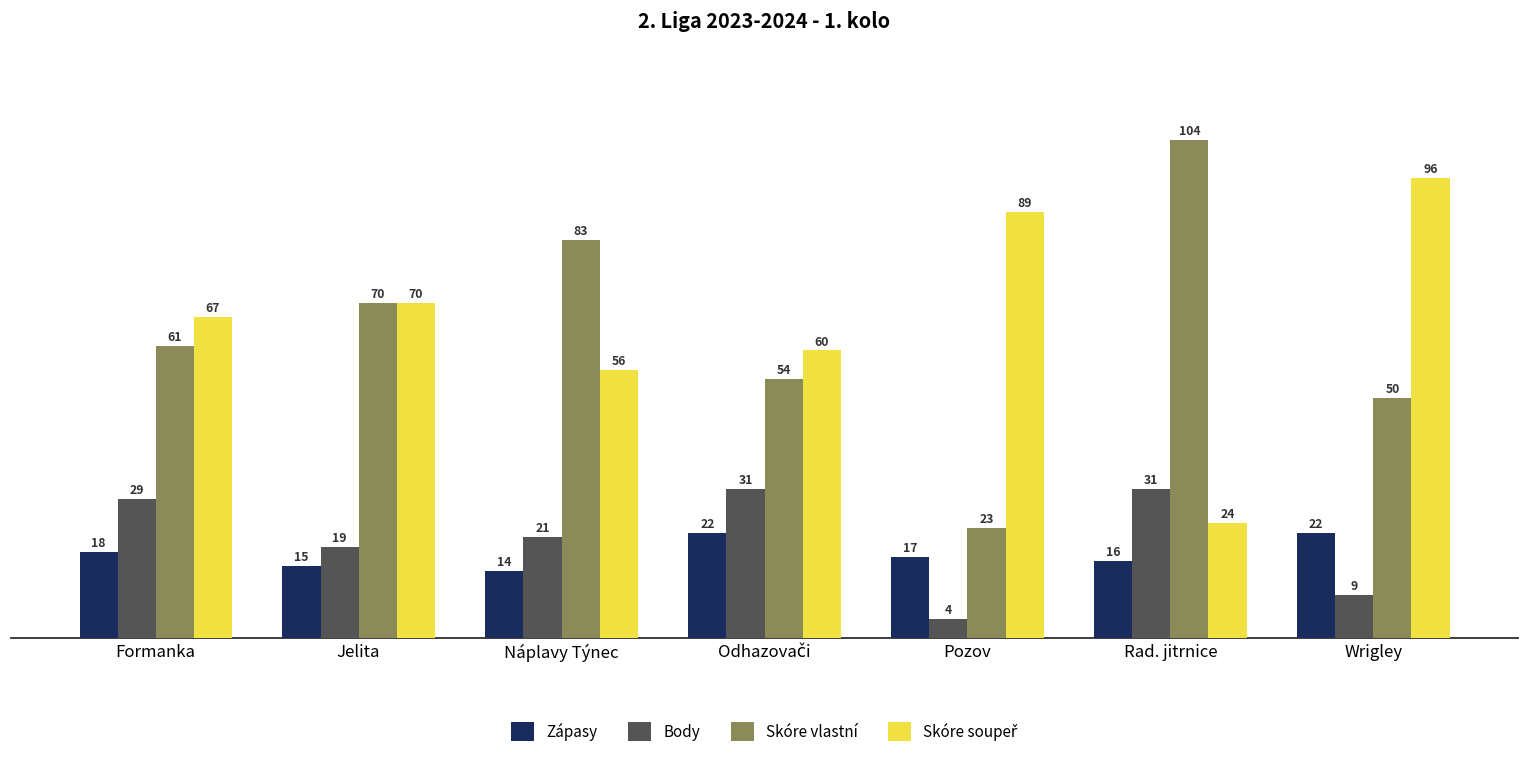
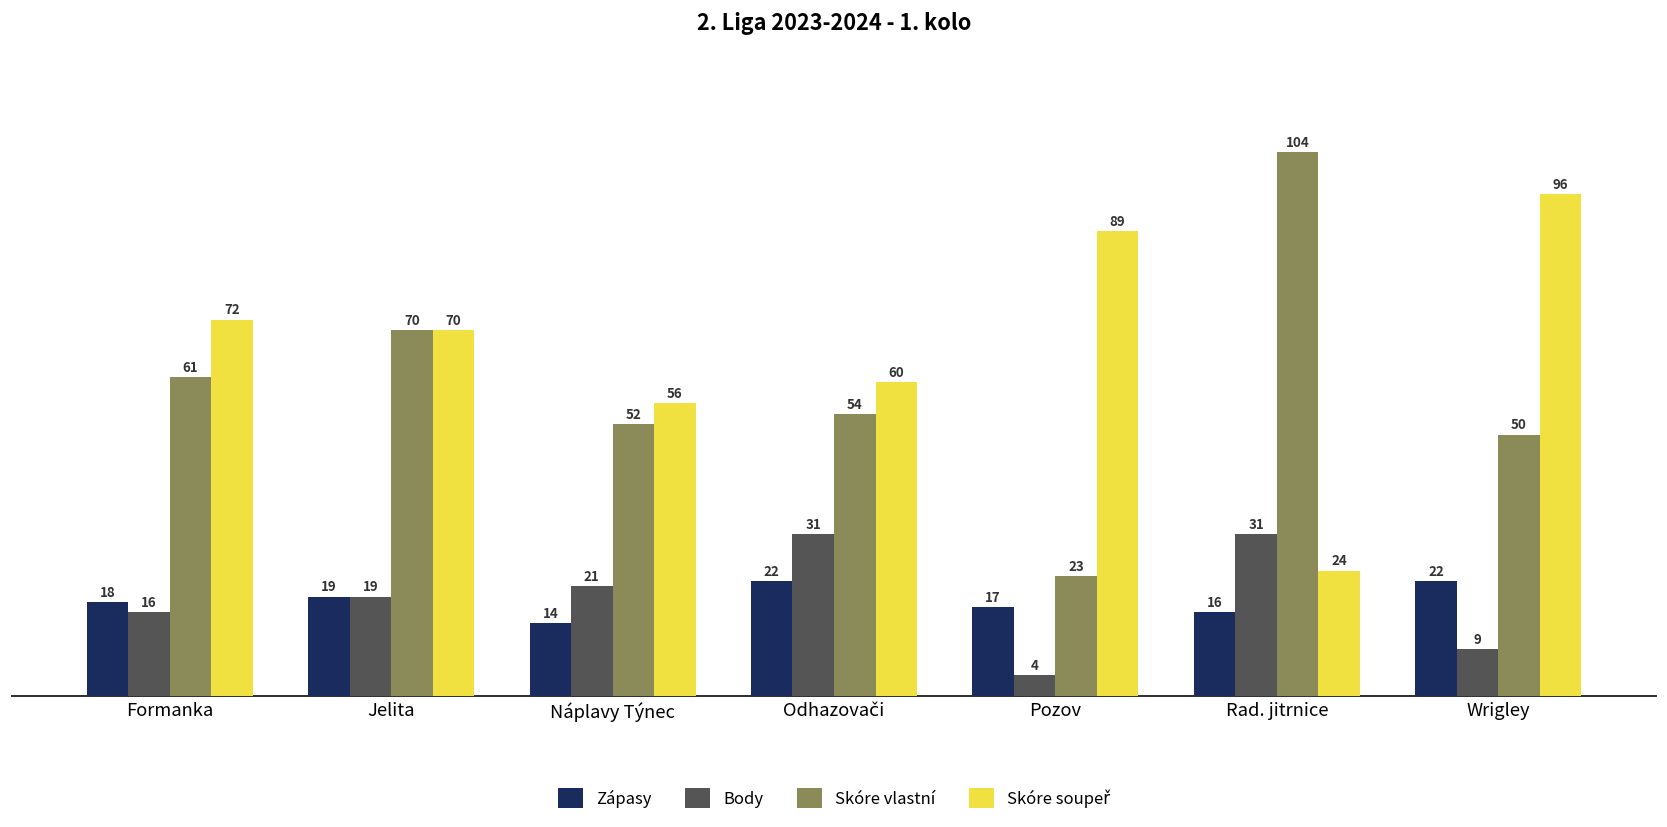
Body, Formanka: 29 -> 16
Skóre soupeř, Formanka: 67 -> 72
Zápasy, Jelita: 15 -> 19
Skóre vlastní, Náplavy Týnec: 83 -> 52
